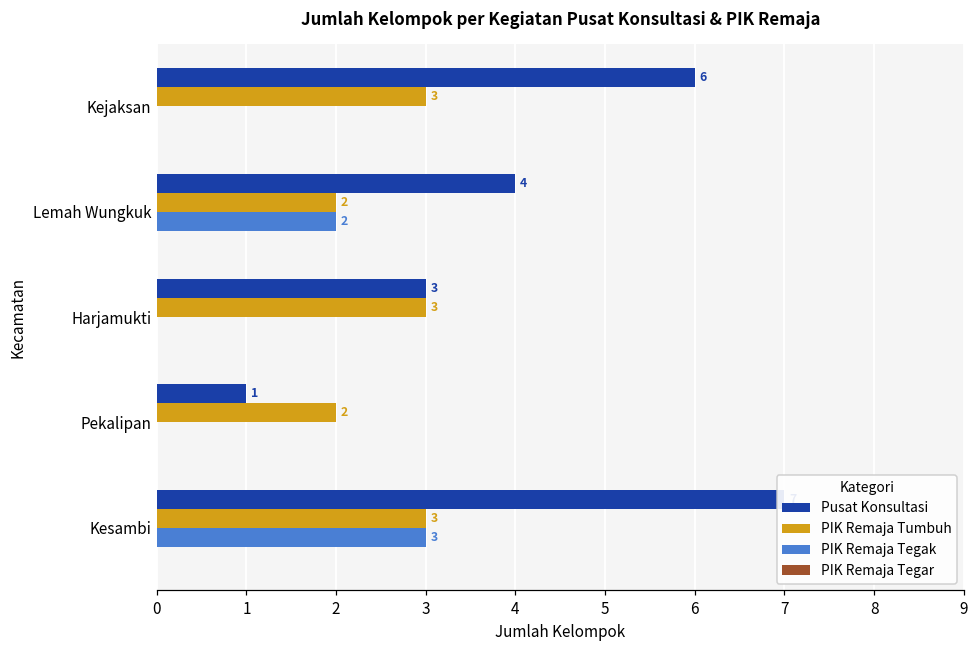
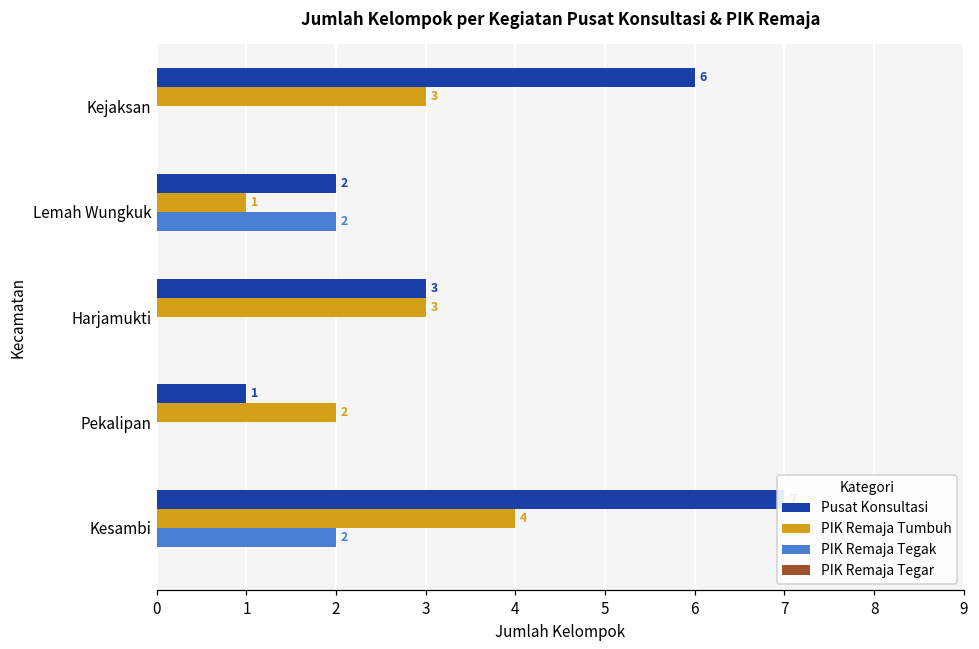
Pusat Konsultasi, Lemah Wungkuk: 4 -> 2
PIK Remaja Tumbuh, Lemah Wungkuk: 2 -> 1
PIK Remaja Tumbuh, Kesambi: 3 -> 4
PIK Remaja Tegak, Kesambi: 3 -> 2
